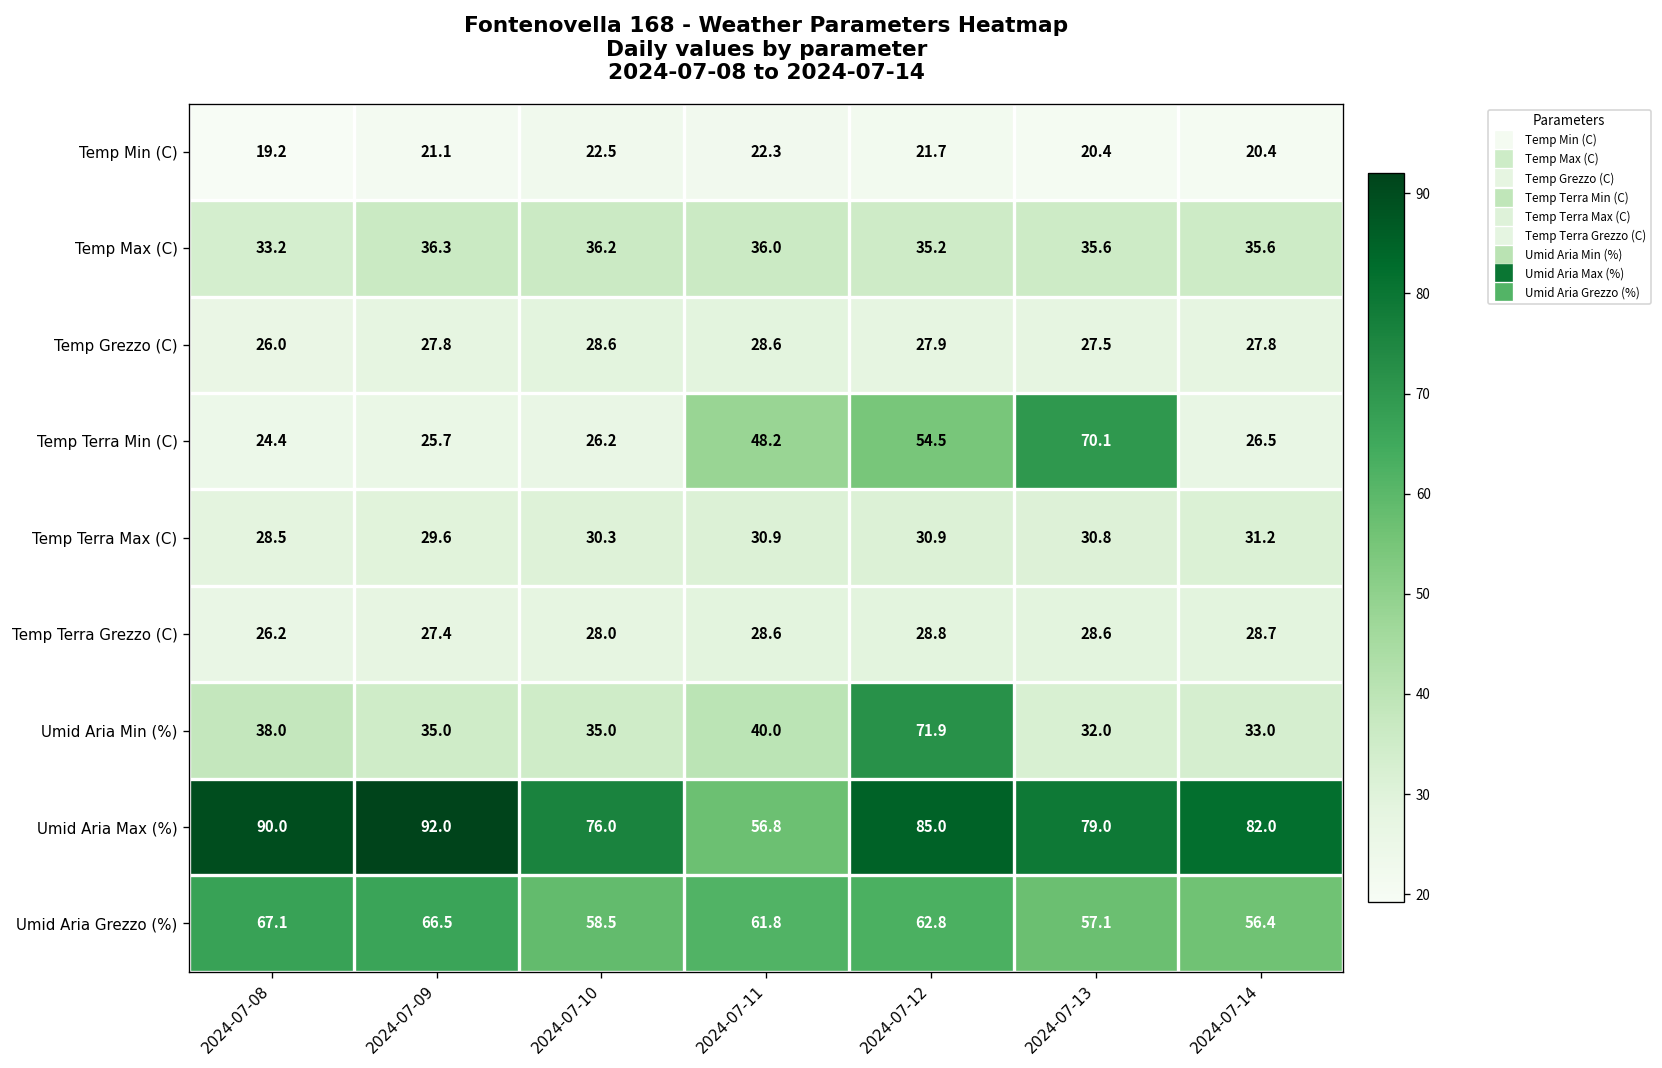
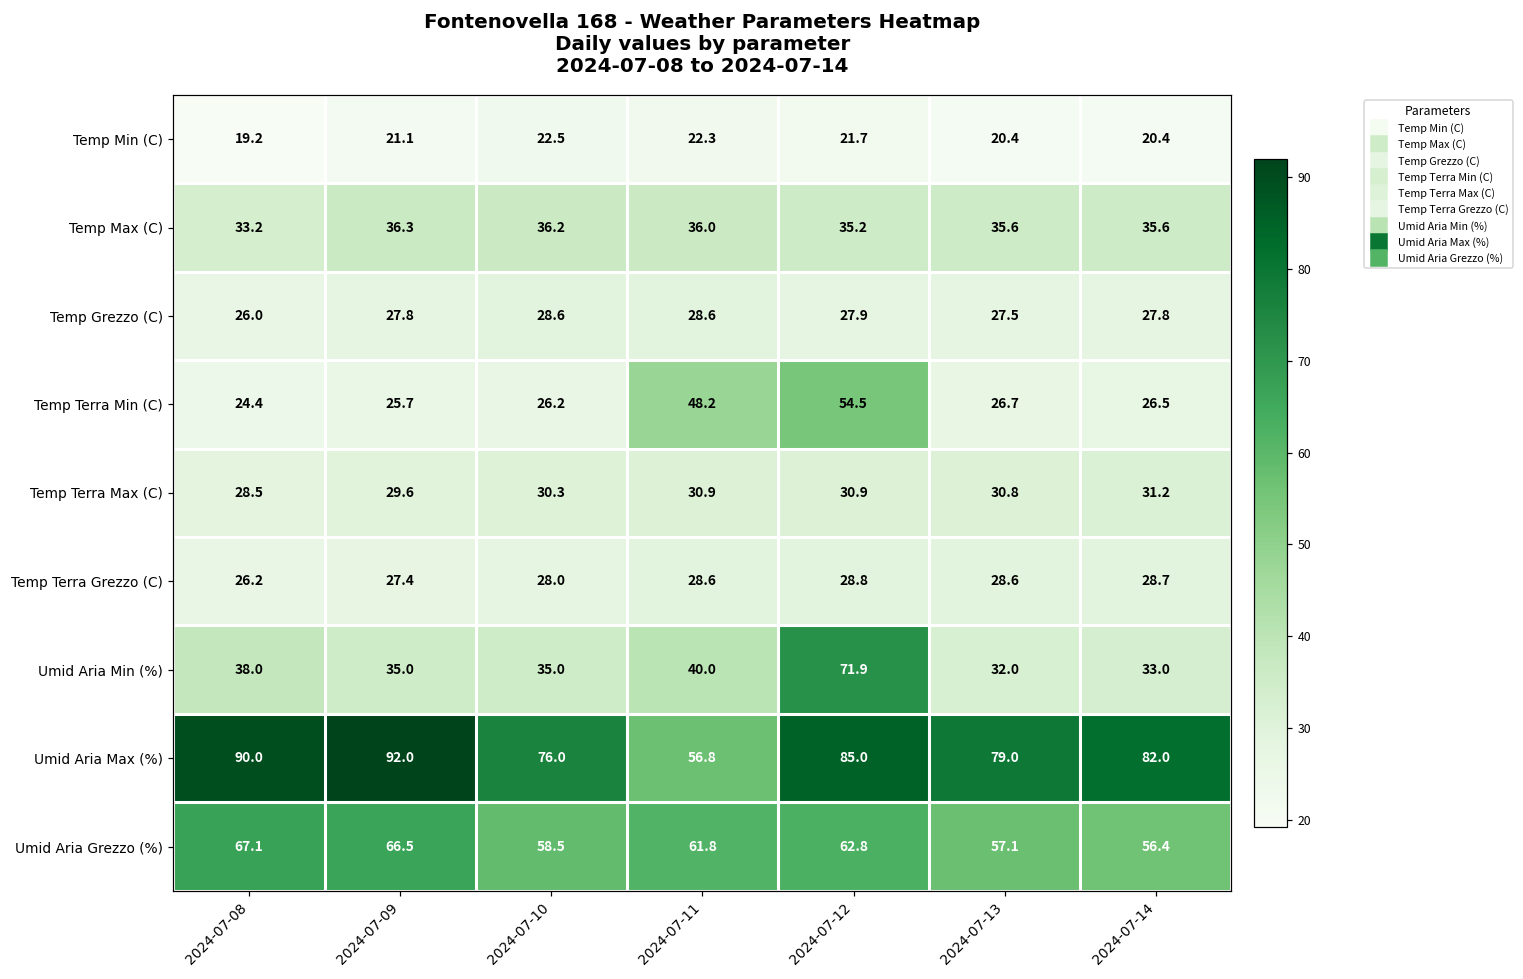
Temp Terra Min (C), 2024-07-13: 70.1 -> 26.7
